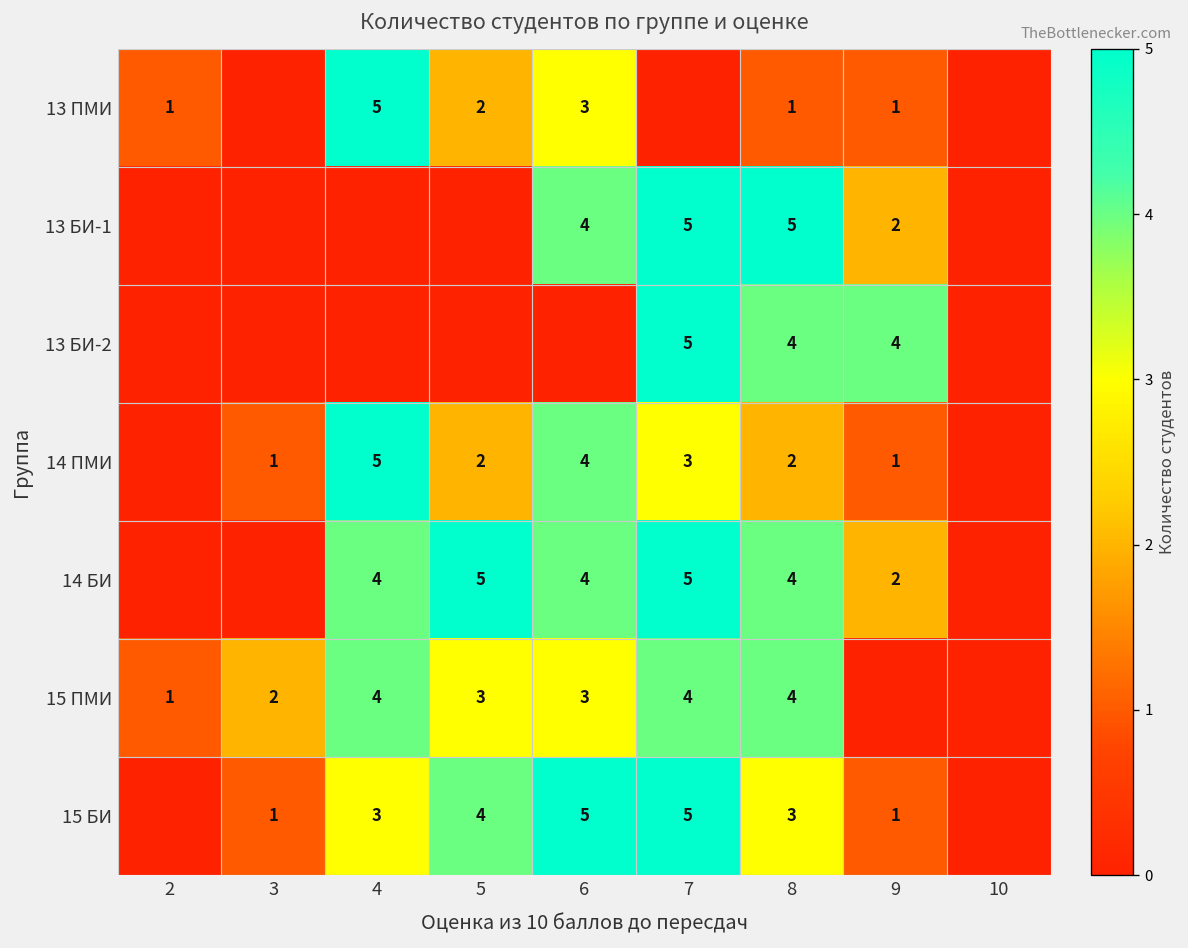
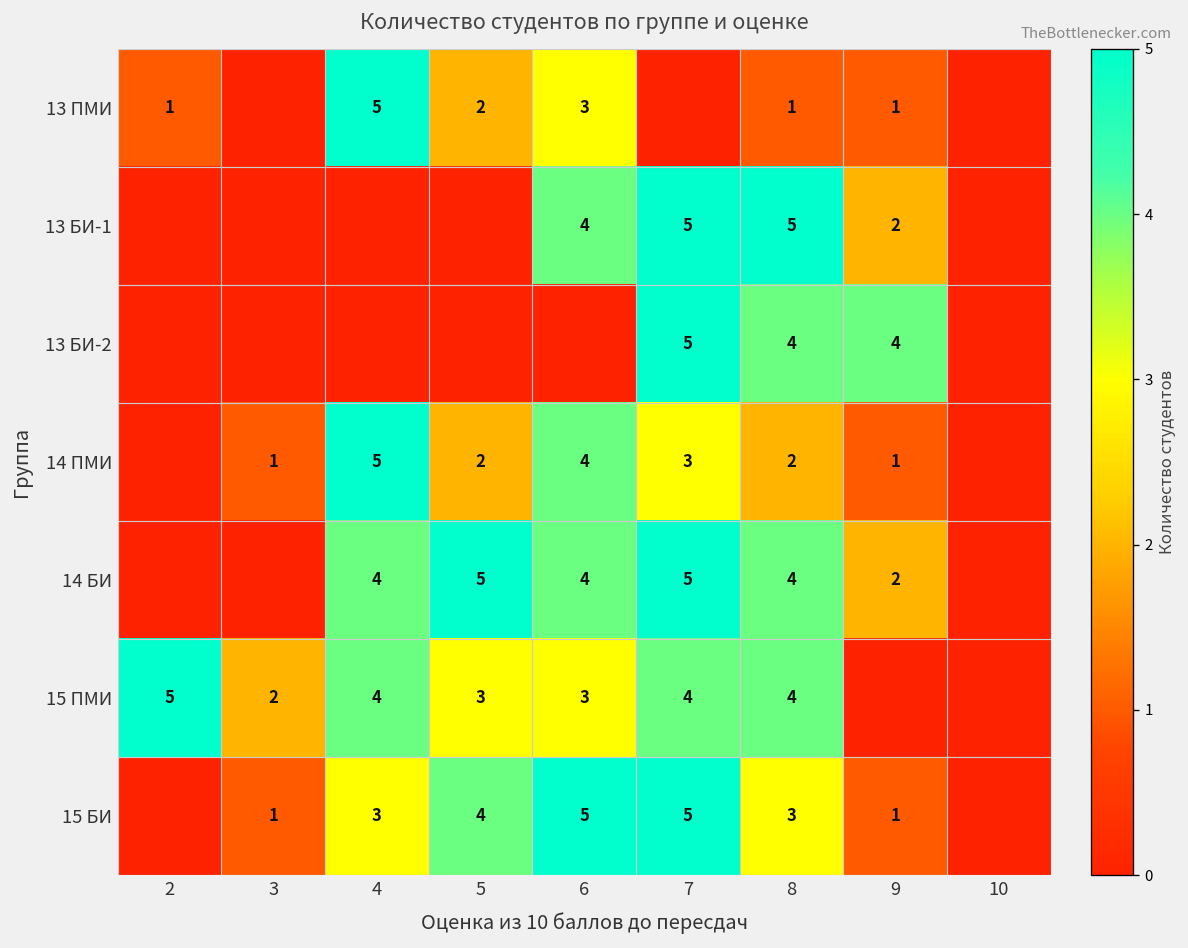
15 ПМИ, 2: 1 -> 5
